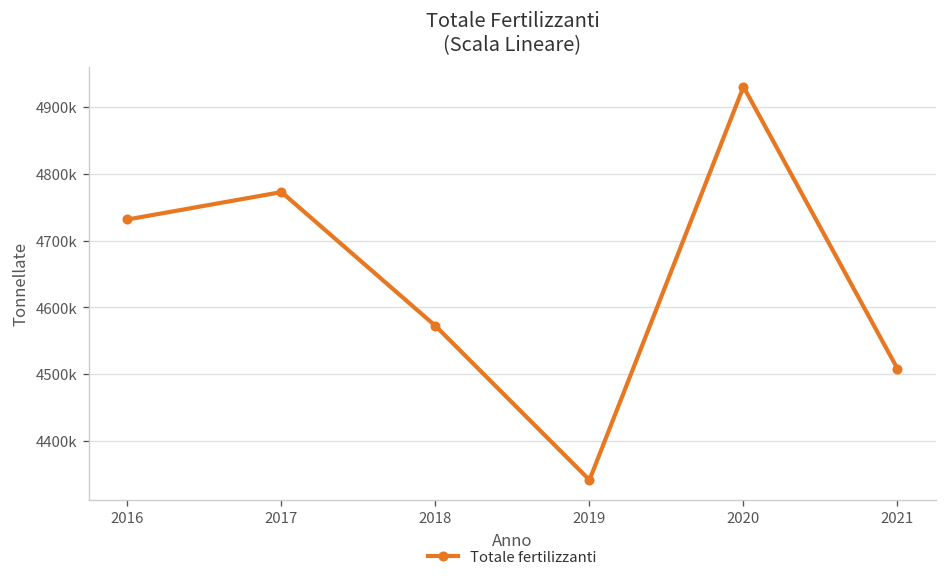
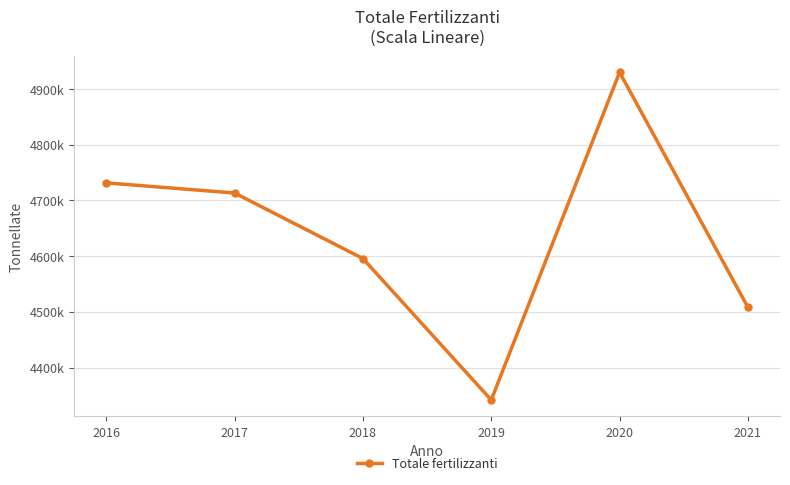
2017: 4770000 -> 4710000
2018: 4570000 -> 4600000
